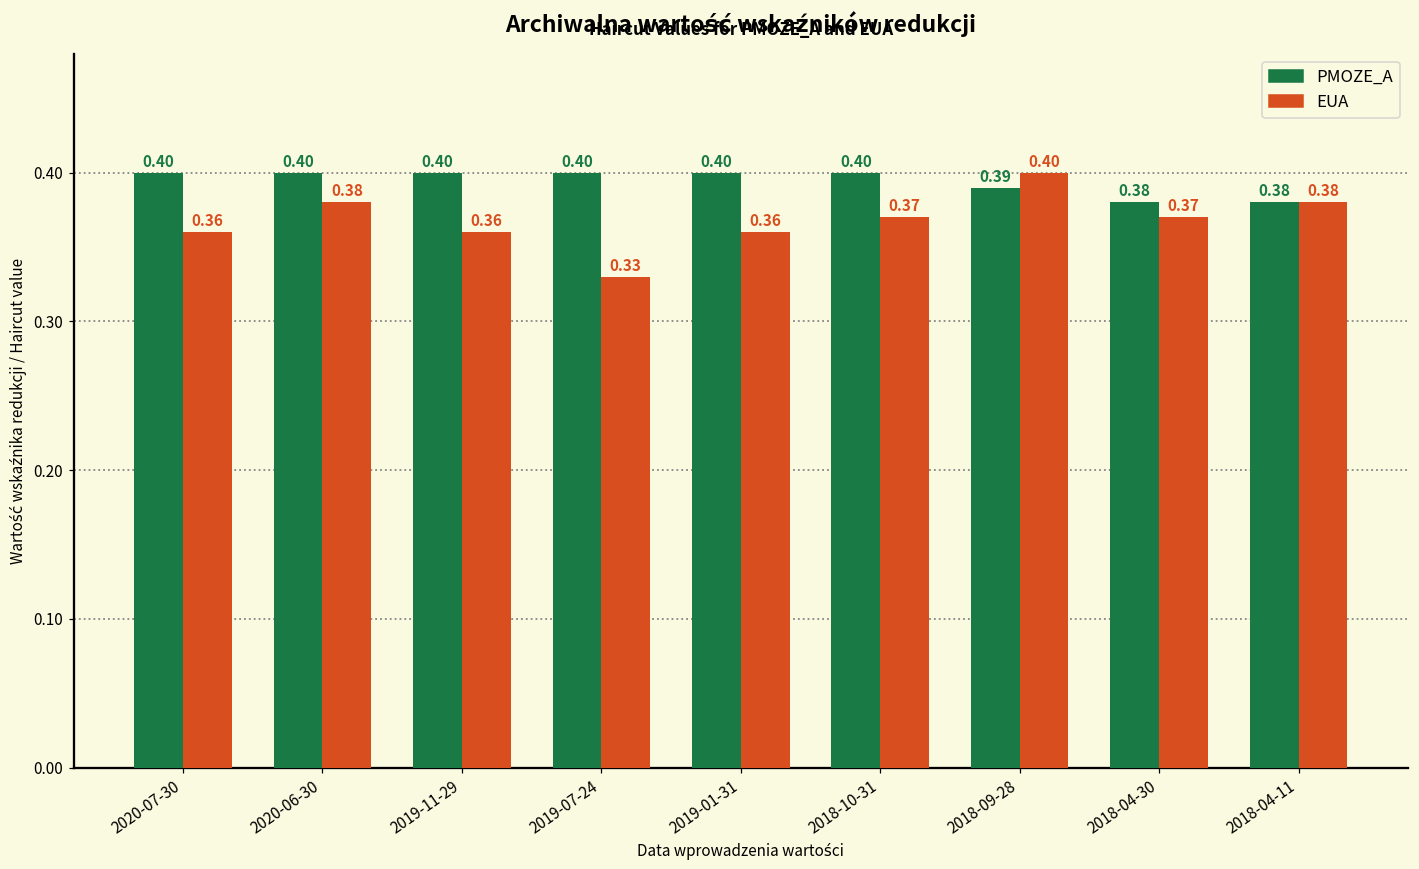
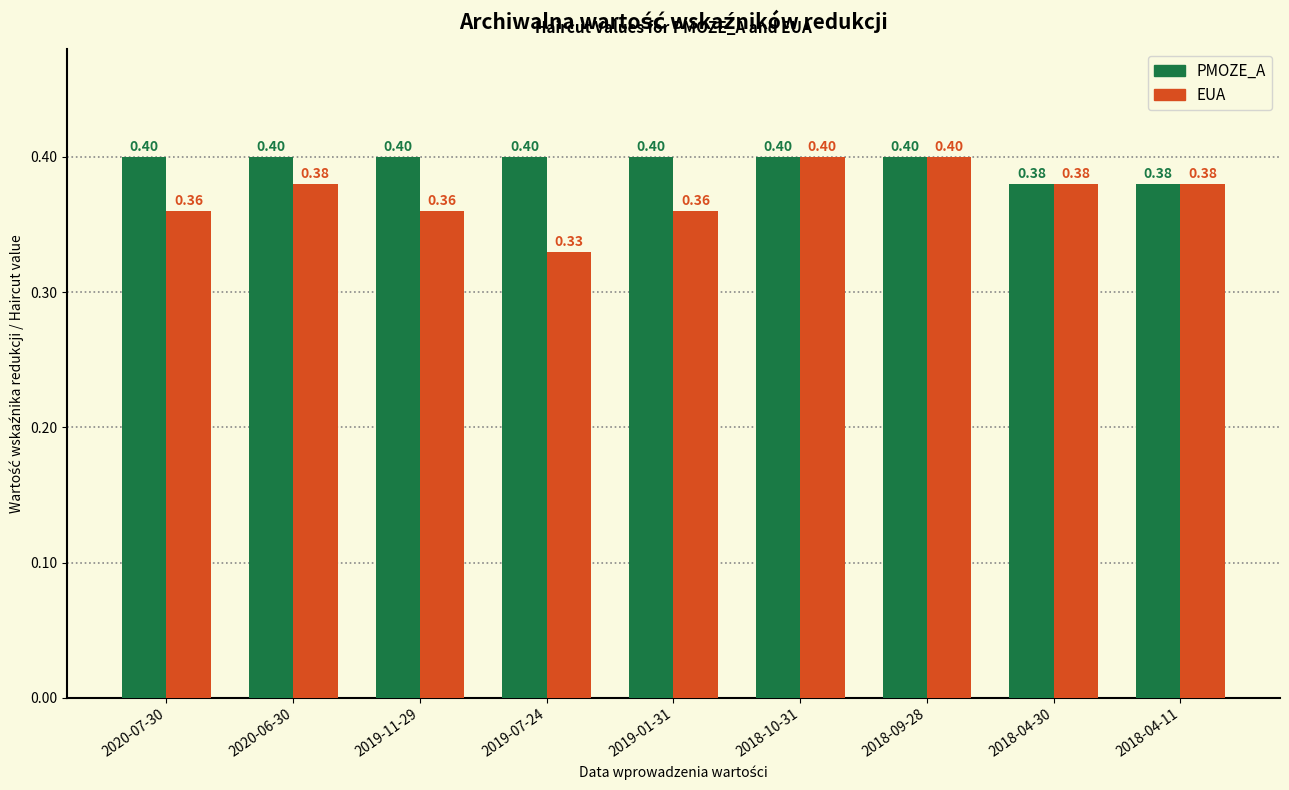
EUA, 2018-10-31: 0.37 -> 0.40
PMOZE_A, 2018-09-28: 0.39 -> 0.40
EUA, 2018-04-30: 0.37 -> 0.38
